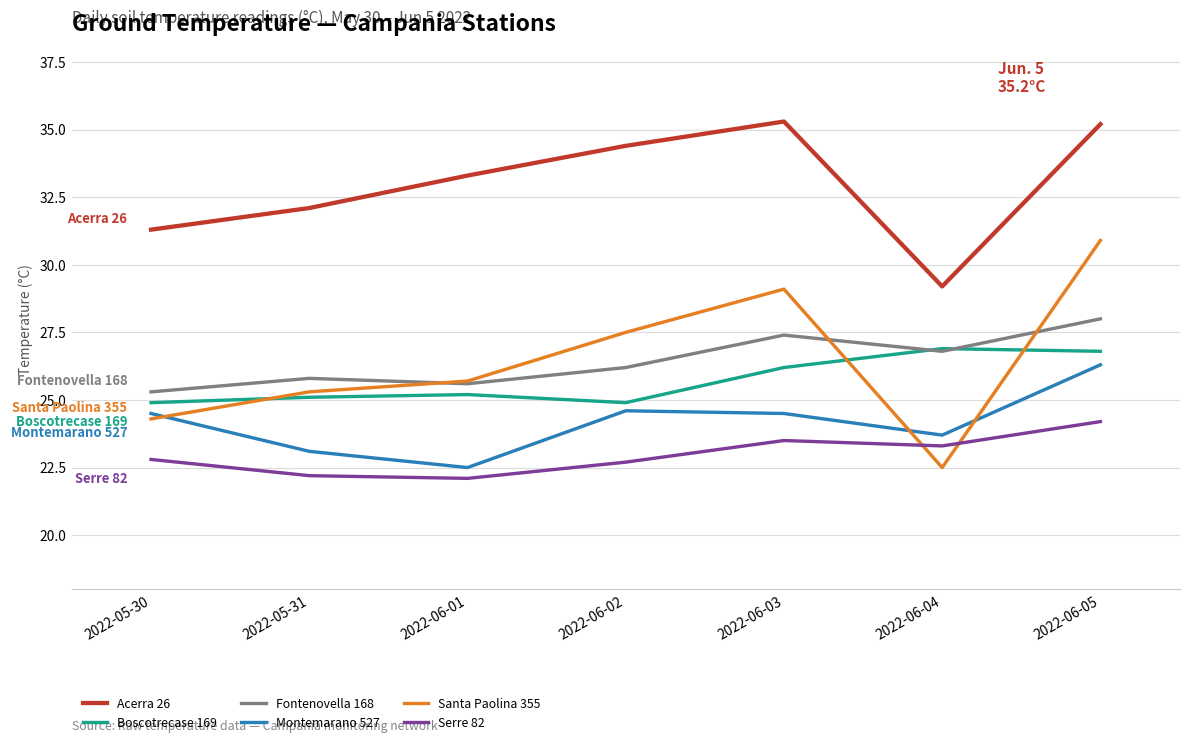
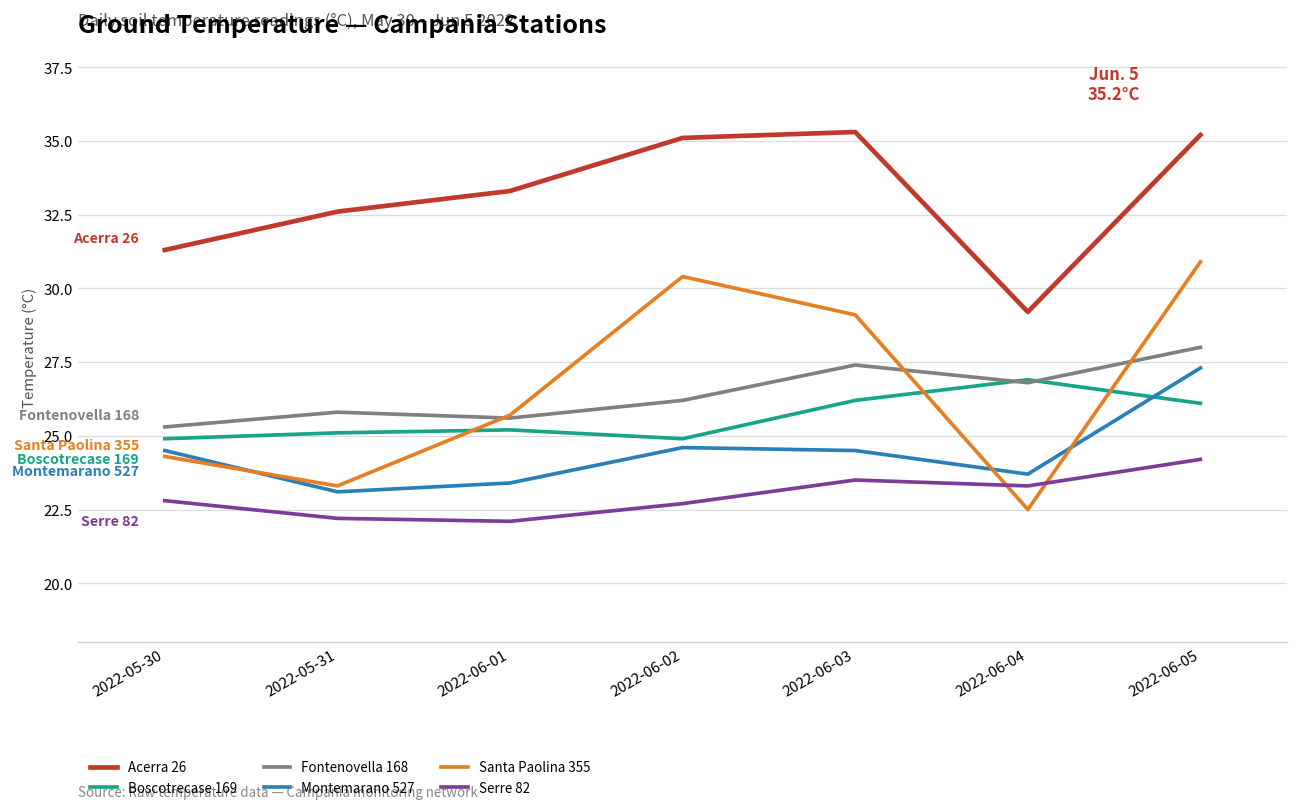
Acerra 26, 2022-05-31: 32.1 -> 32.6
Santa Paolina 355, 2022-05-31: 25.3 -> 23.3
Montemarano 527, 2022-06-01: 22.5 -> 23.4
Acerra 26, 2022-06-02: 34.4 -> 35.1
Santa Paolina 355, 2022-06-02: 27.5 -> 30.4
Boscotrecase 169, 2022-06-05: 26.8 -> 26.1
Montemarano 527, 2022-06-05: 26.3 -> 27.3
